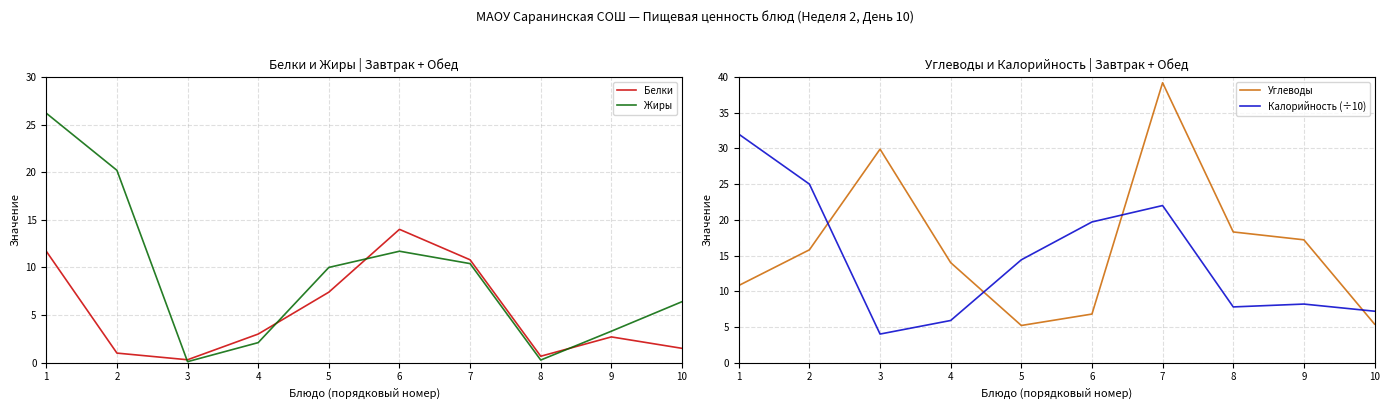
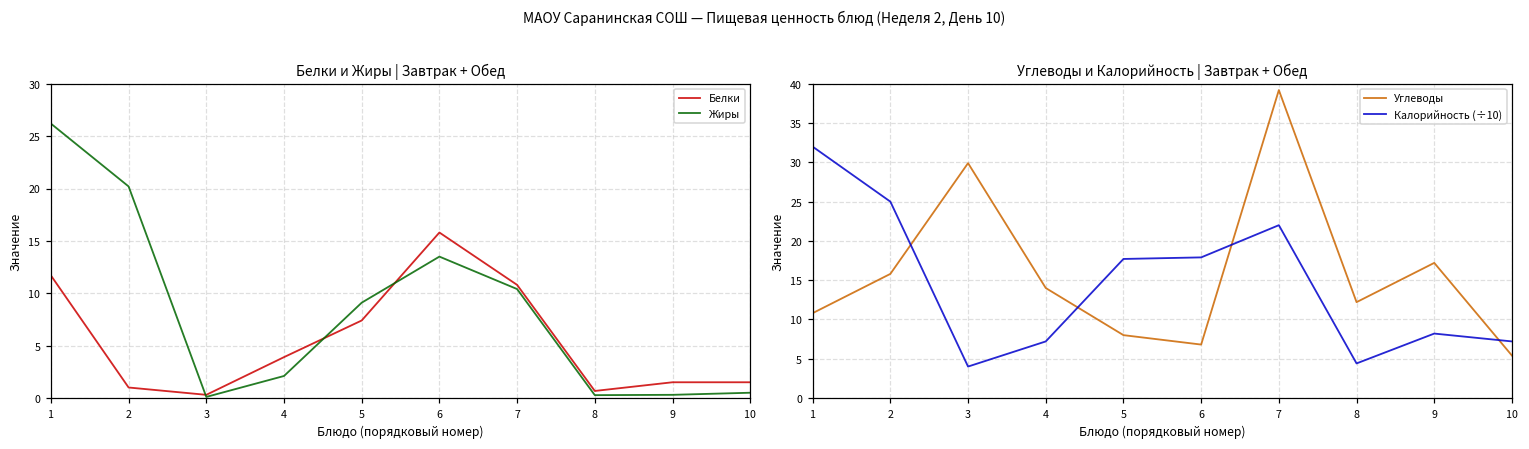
Белки и Жиры | Завтрак + Обед, Белки, 4: 3 -> 4
Белки и Жиры | Завтрак + Обед, Жиры, 5: 10 -> 9
Белки и Жиры | Завтрак + Обед, Белки, 6: 14 -> 16
Белки и Жиры | Завтрак + Обед, Жиры, 6: 12 -> 14
Белки и Жиры | Завтрак + Обед, Белки, 9: 3 -> 2
Белки и Жиры | Завтрак + Обед, Жиры, 9: 3 -> 0
Белки и Жиры | Завтрак + Обед, Жиры, 10: 6 -> 1
Углеводы и Калорийность | Завтрак + Обед, Калорийность (÷10), 4: 6 -> 7
Углеводы и Калорийность | Завтрак + Обед, Углеводы, 5: 5 -> 8
Углеводы и Калорийность | Завтрак + Обед, Калорийность (÷10), 5: 14 -> 18
Углеводы и Калорийность | Завтрак + Обед, Калорийность (÷10), 6: 20 -> 18
Углеводы и Калорийность | Завтрак + Обед, Углеводы, 8: 18 -> 12
Углеводы и Калорийность | Завтрак + Обед, Калорийность (÷10), 8: 8 -> 4
